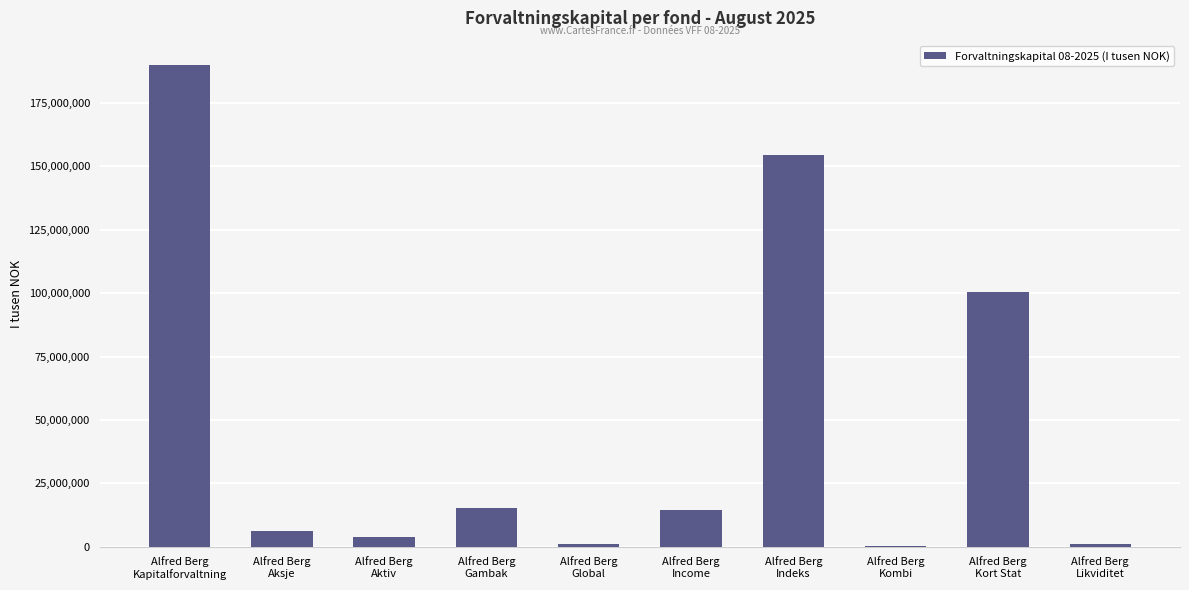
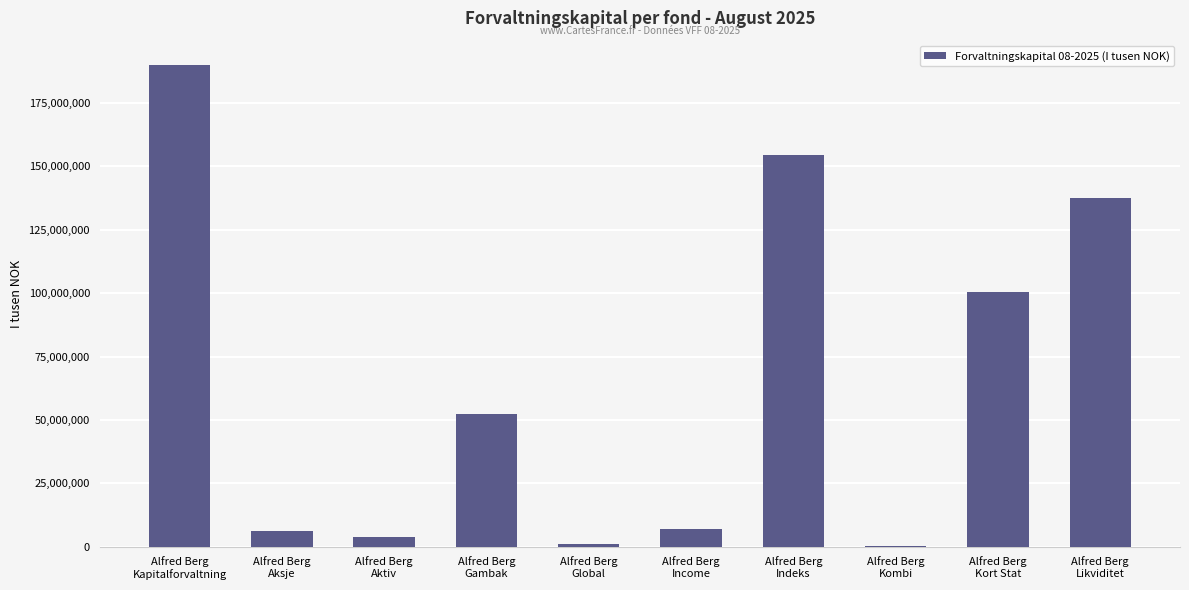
Alfred Berg Gambak: 15,000,000 -> 52,000,000
Alfred Berg Income: 14,000,000 -> 7,000,000
Alfred Berg Likviditet: 1,000,000 -> 137,000,000
